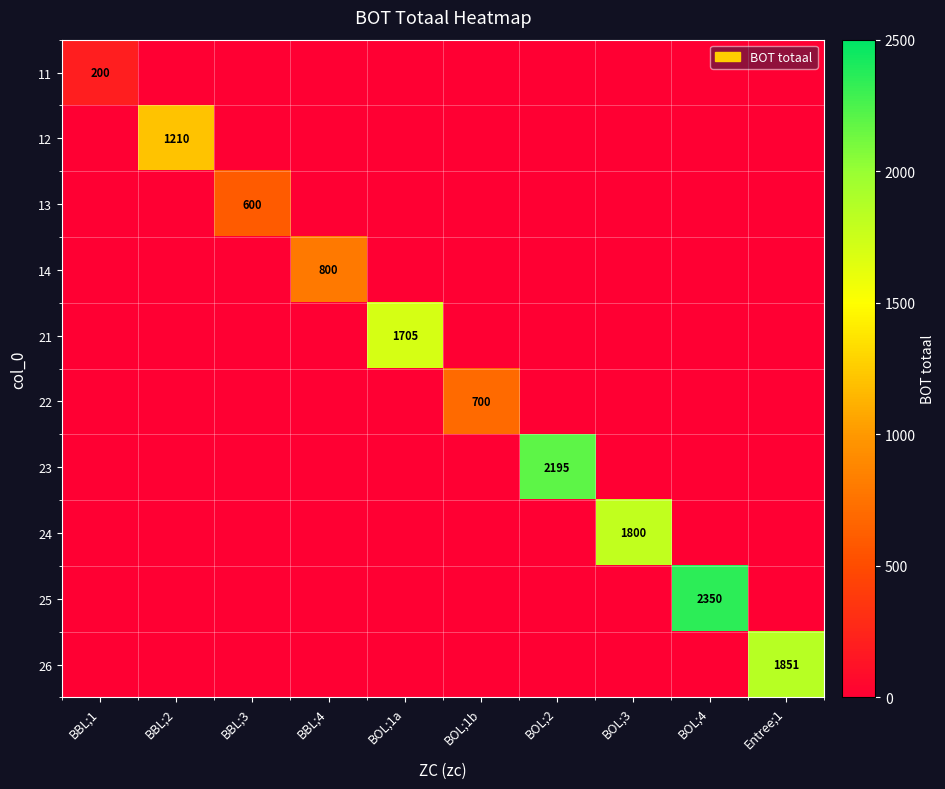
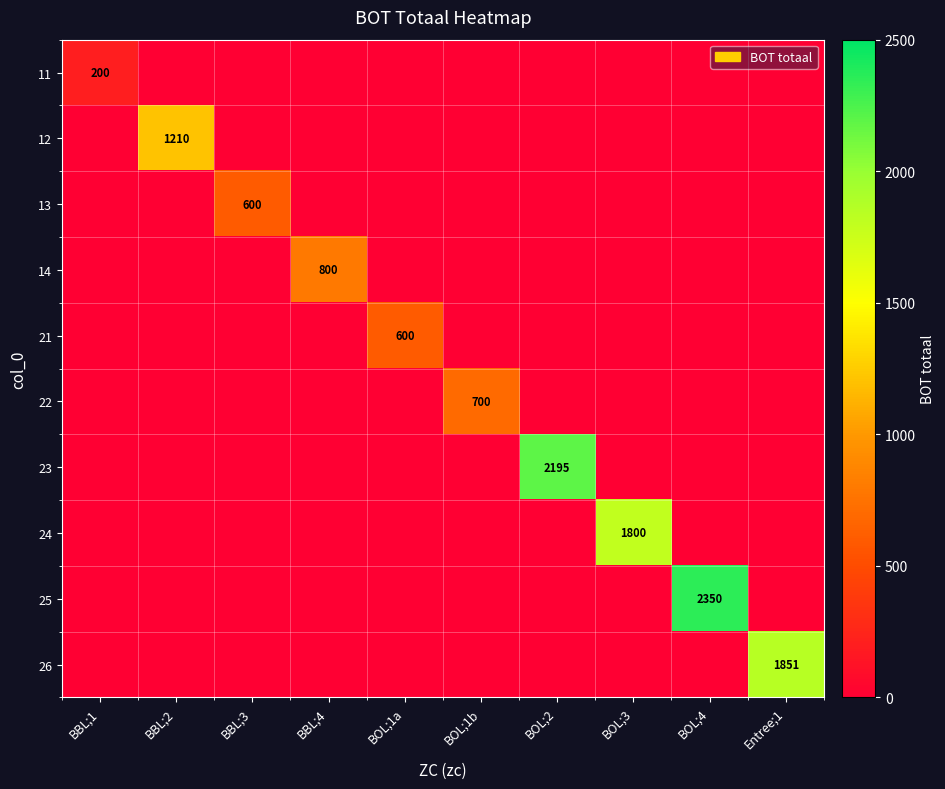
21, BOL;1a: 1705 -> 600
